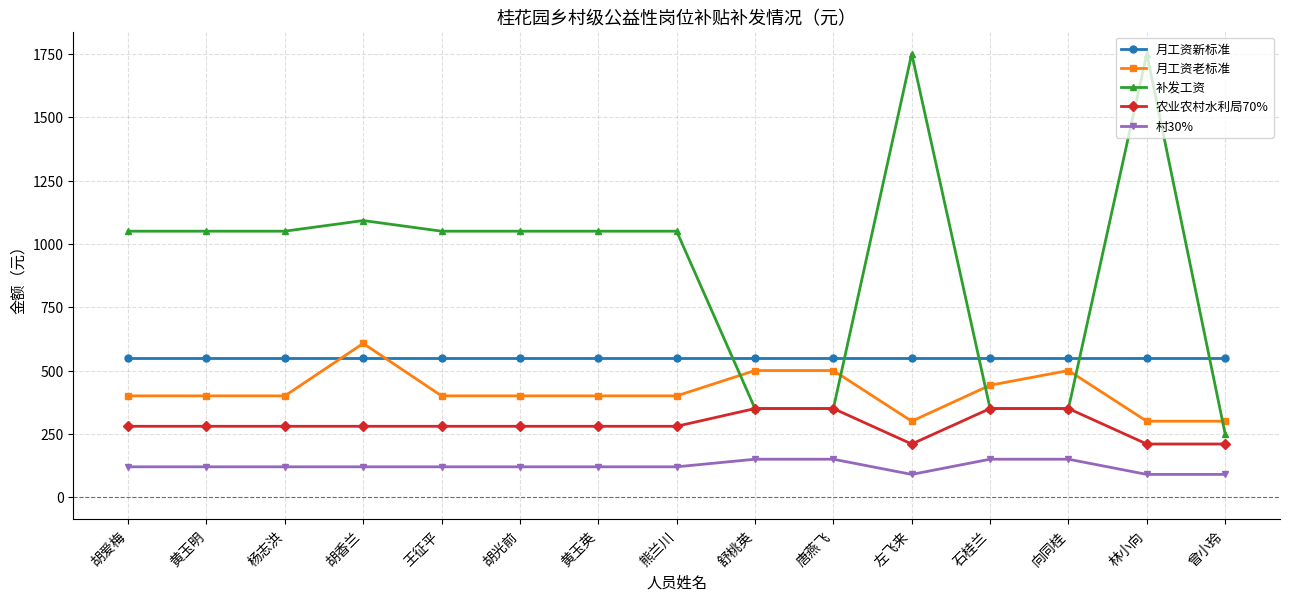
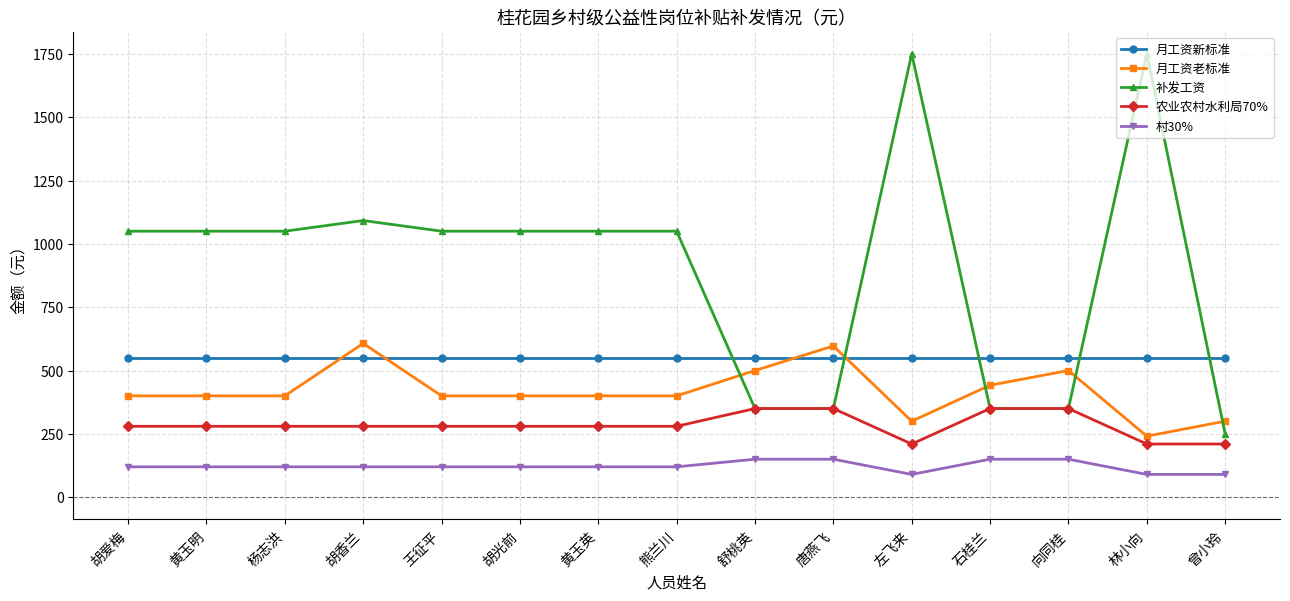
月工资老标准, 唐燕飞: 500 -> 600
月工资老标准, 林小向: 300 -> 240
